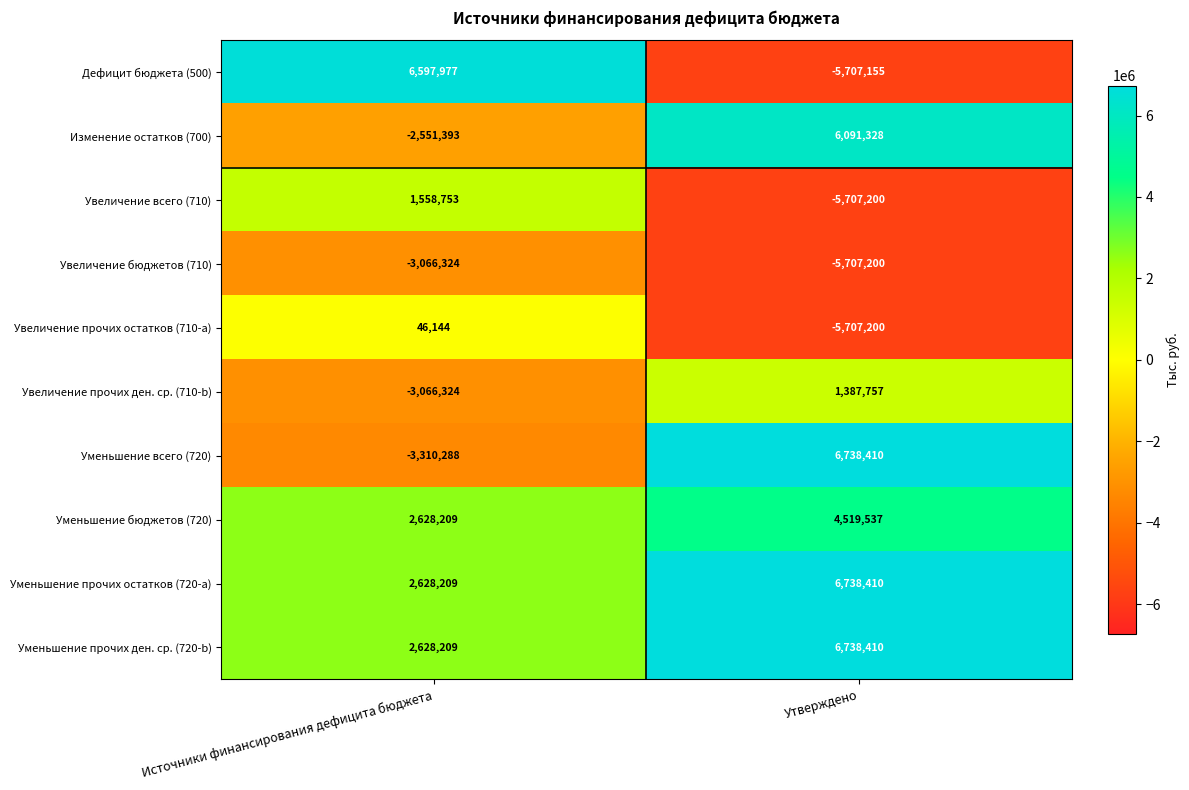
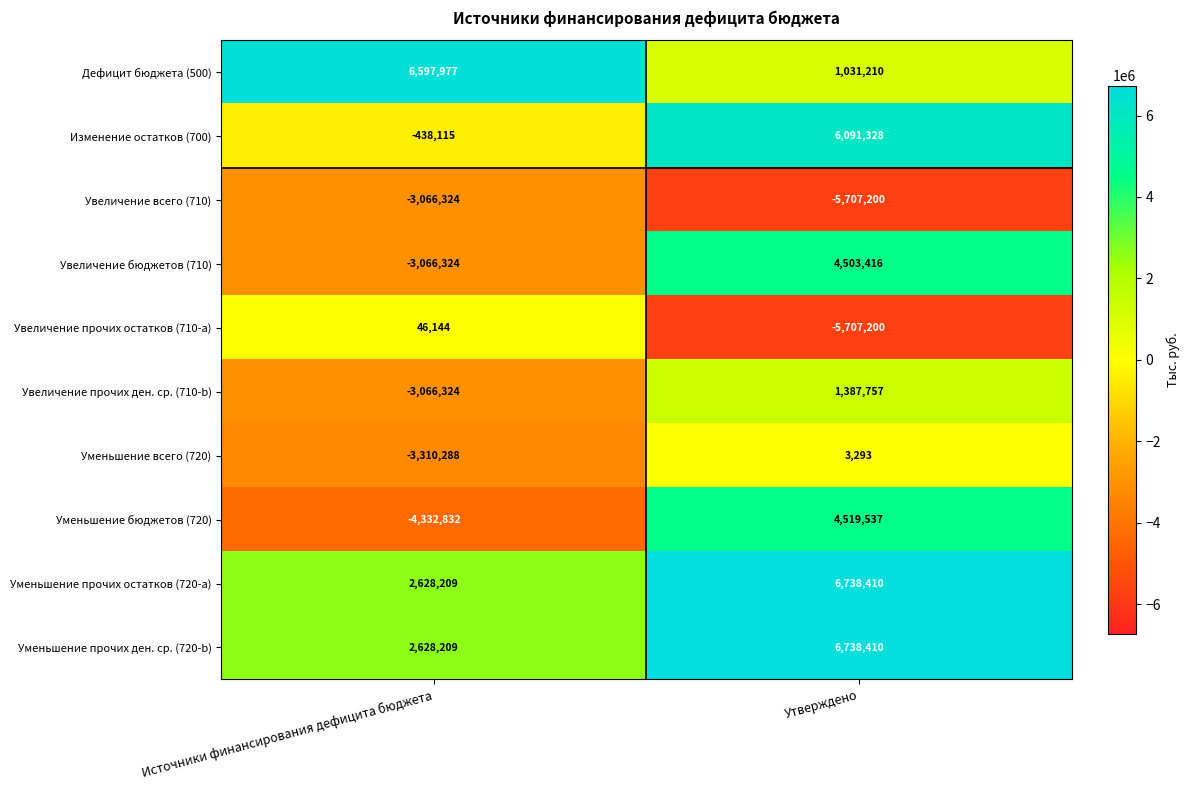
Дефицит бюджета (500), Утверждено: -5,707,155 -> 1,031,210
Изменение остатков (700), Источники финансирования дефицита бюджета: -2,551,393 -> -438,115
Увеличение всего (710), Источники финансирования дефицита бюджета: 1,558,753 -> -3,066,324
Увеличение бюджетов (710), Утверждено: -5,707,200 -> 4,503,416
Уменьшение всего (720), Утверждено: 6,738,410 -> 3,293
Уменьшение бюджетов (720), Источники финансирования дефицита бюджета: 2,628,209 -> -4,332,832
